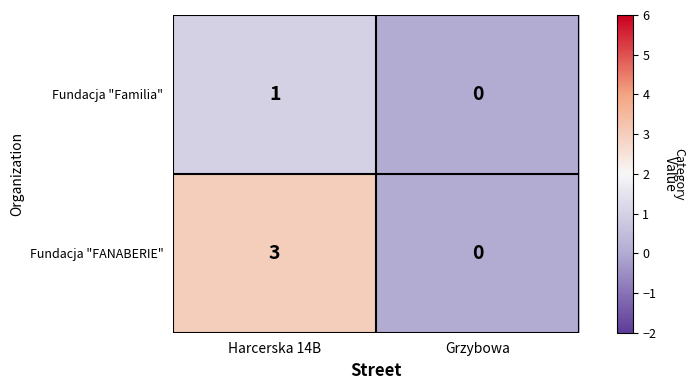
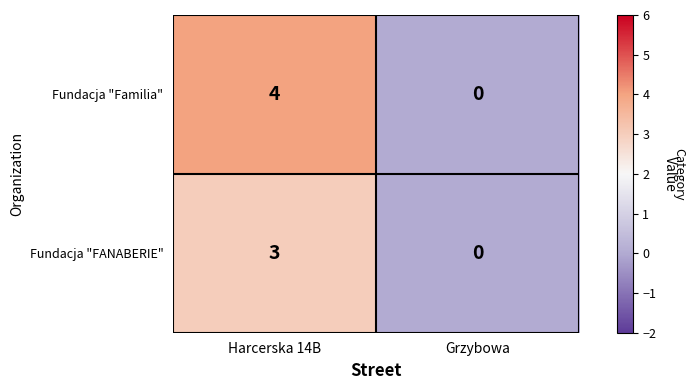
Fundacja "Familia", Harcerska 14B: 1 -> 4
